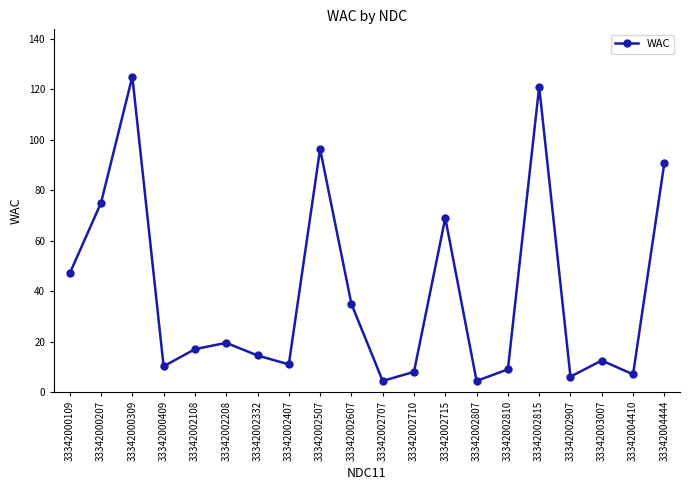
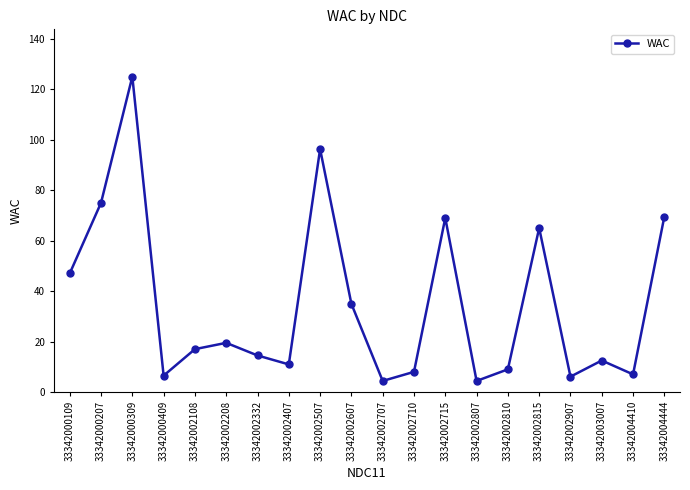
33342000409: 10 -> 7
33342002815: 121 -> 65
33342004444: 91 -> 70
